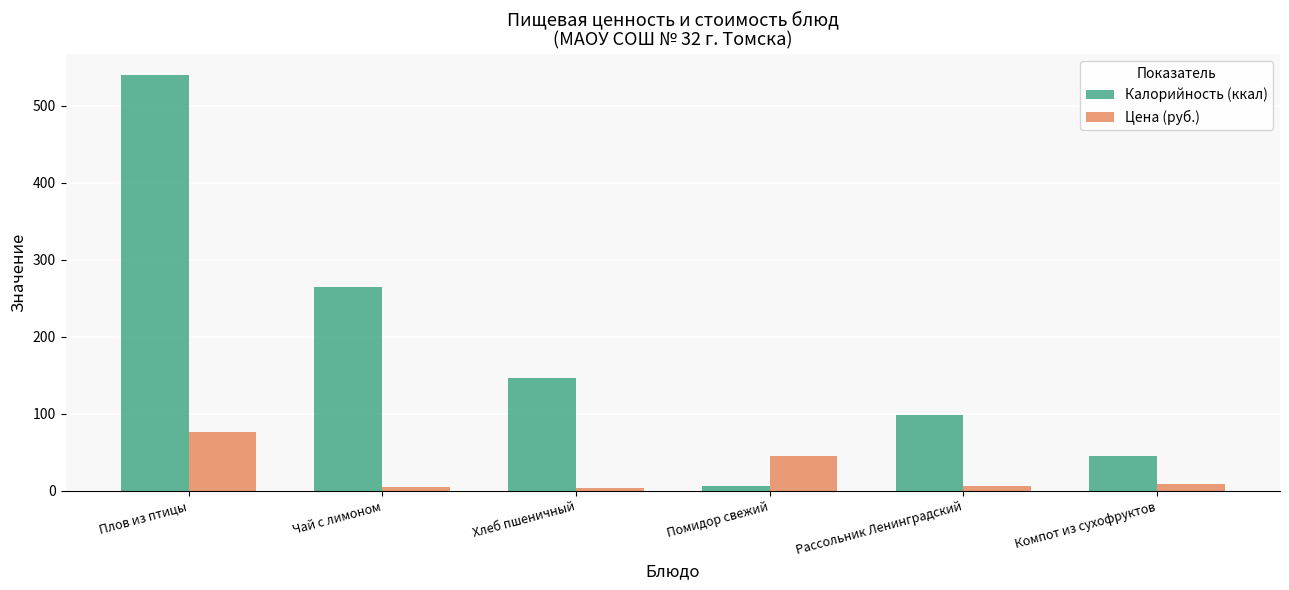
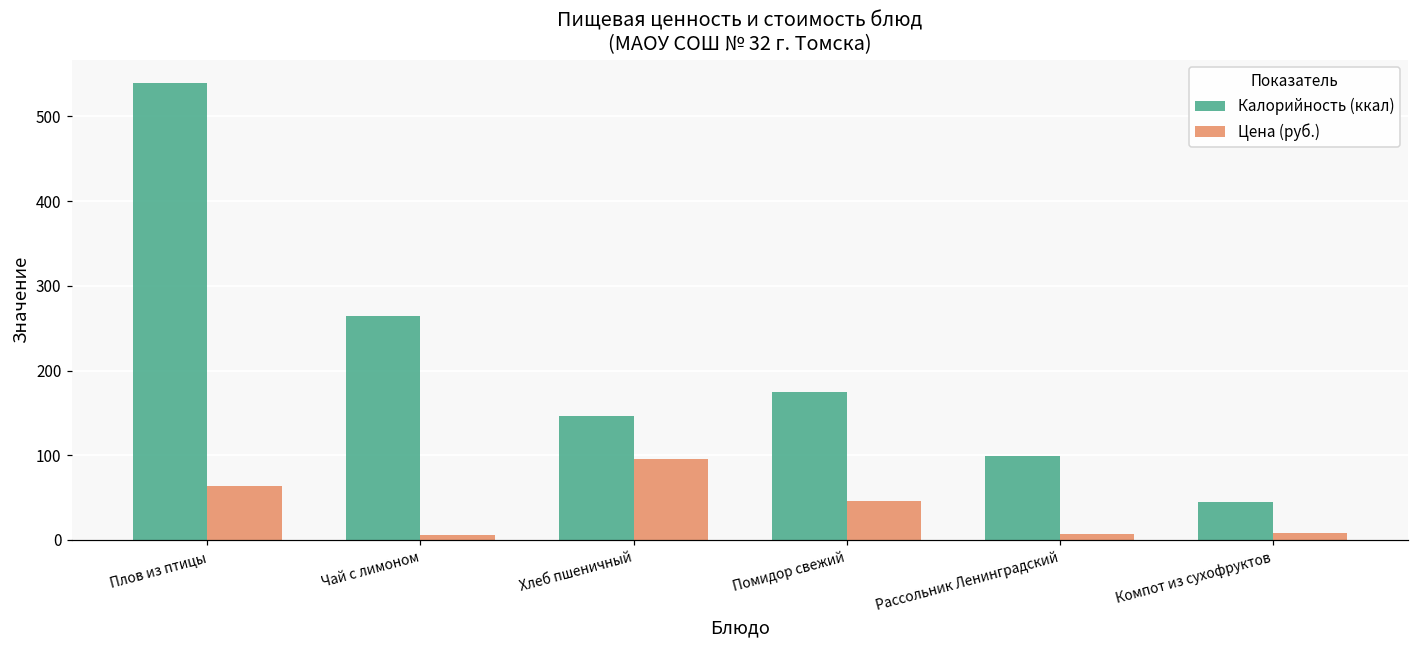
Цена (руб.), Плов из птицы: 80 -> 60
Цена (руб.), Хлеб пшеничный: 0 -> 100
Калорийность (ккал), Помидор свежий: 10 -> 180
